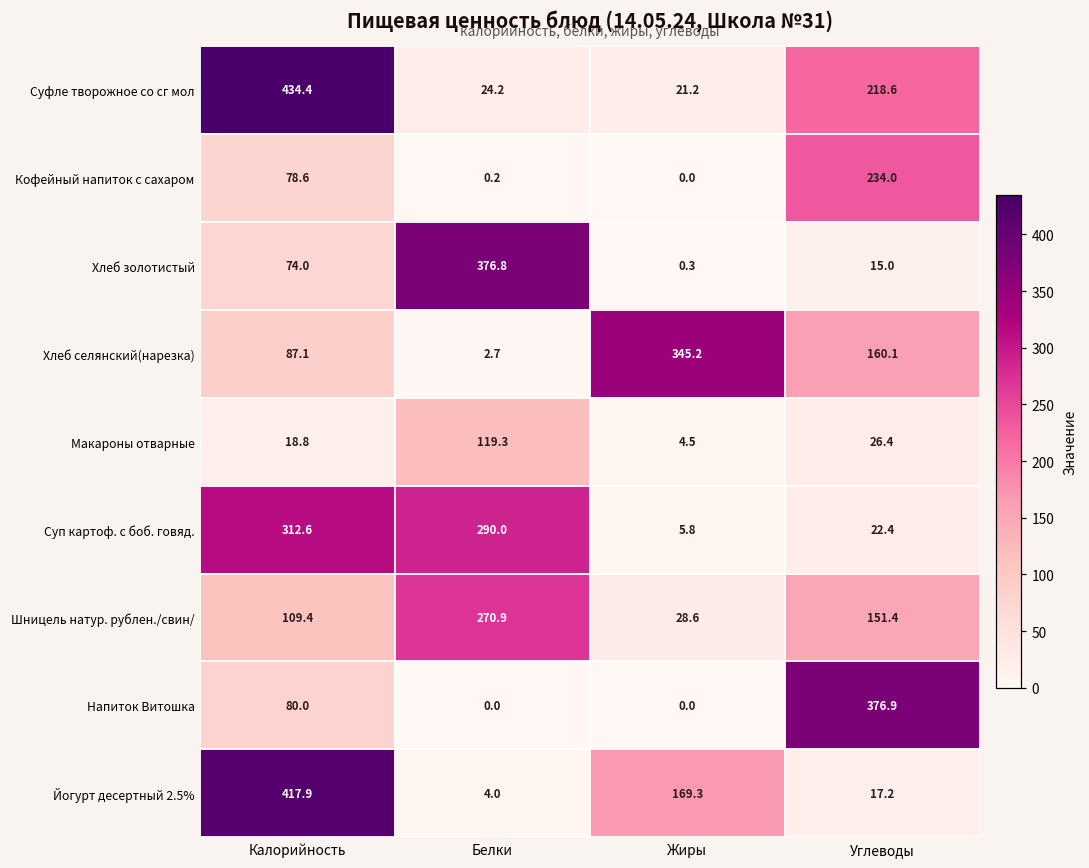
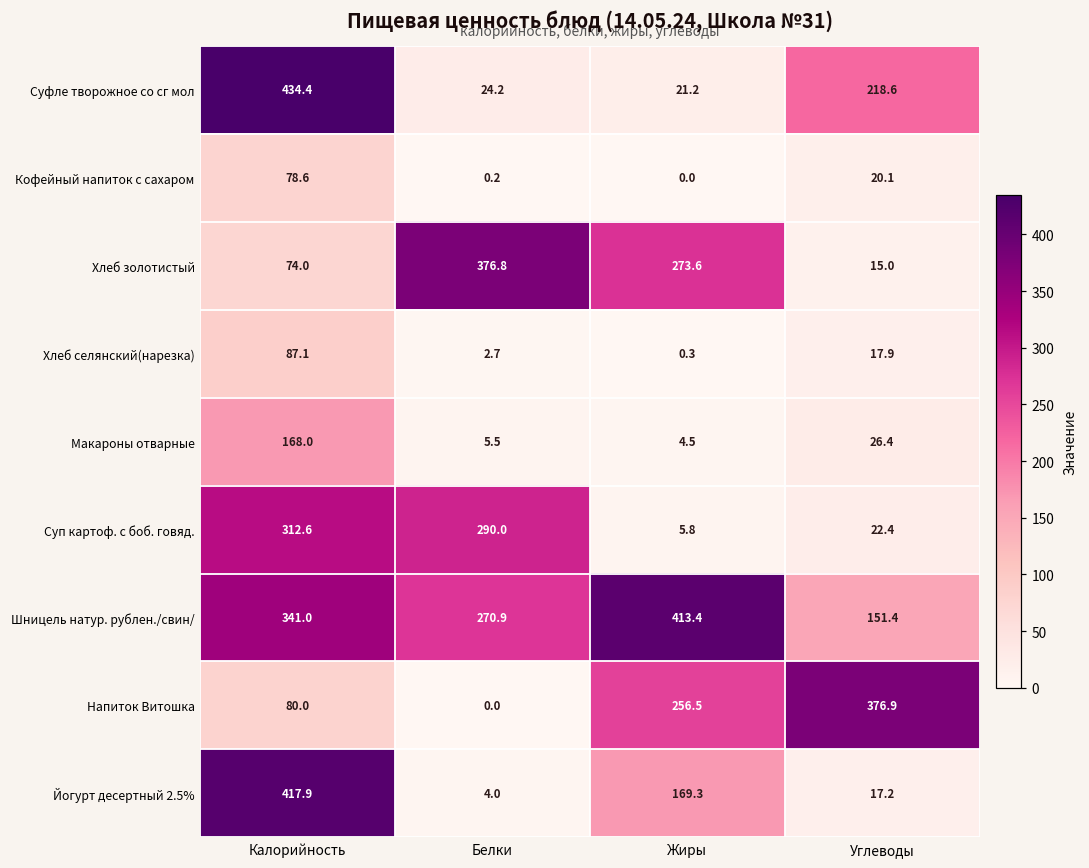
Кофейный напиток с сахаром, Углеводы: 234.0 -> 20.1
Хлеб золотистый, Жиры: 0.3 -> 273.6
Хлеб селянский(нарезка), Жиры: 345.2 -> 0.3
Хлеб селянский(нарезка), Углеводы: 160.1 -> 17.9
Макароны отварные, Калорийность: 18.8 -> 168.0
Макароны отварные, Белки: 119.3 -> 5.5
Шницель натур. рублен./свин/, Калорийность: 109.4 -> 341.0
Шницель натур. рублен./свин/, Жиры: 28.6 -> 413.4
Напиток Витошка, Жиры: 0.0 -> 256.5
